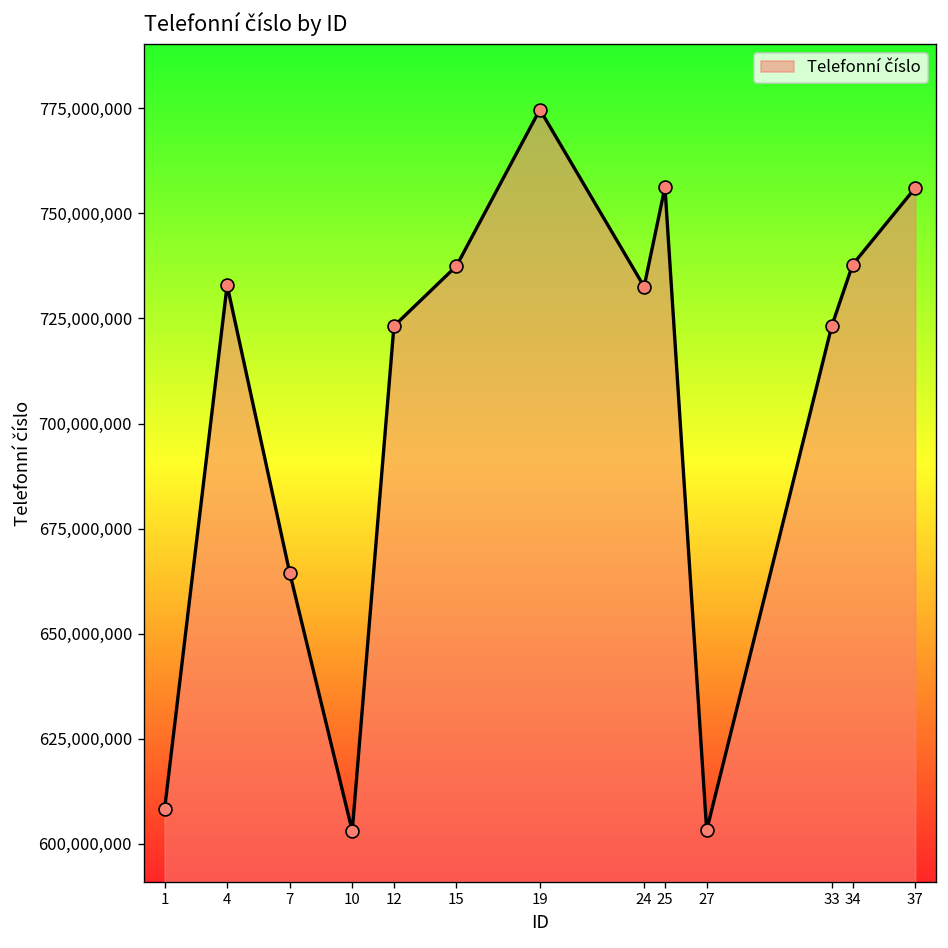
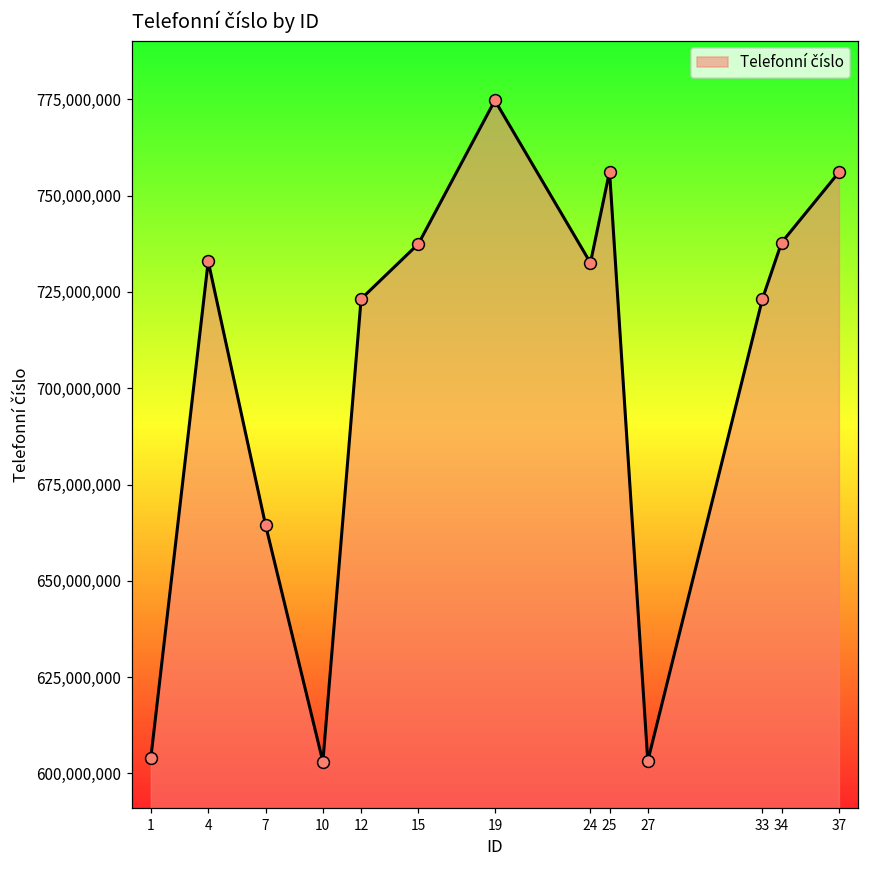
1: 608,000,000 -> 604,000,000
